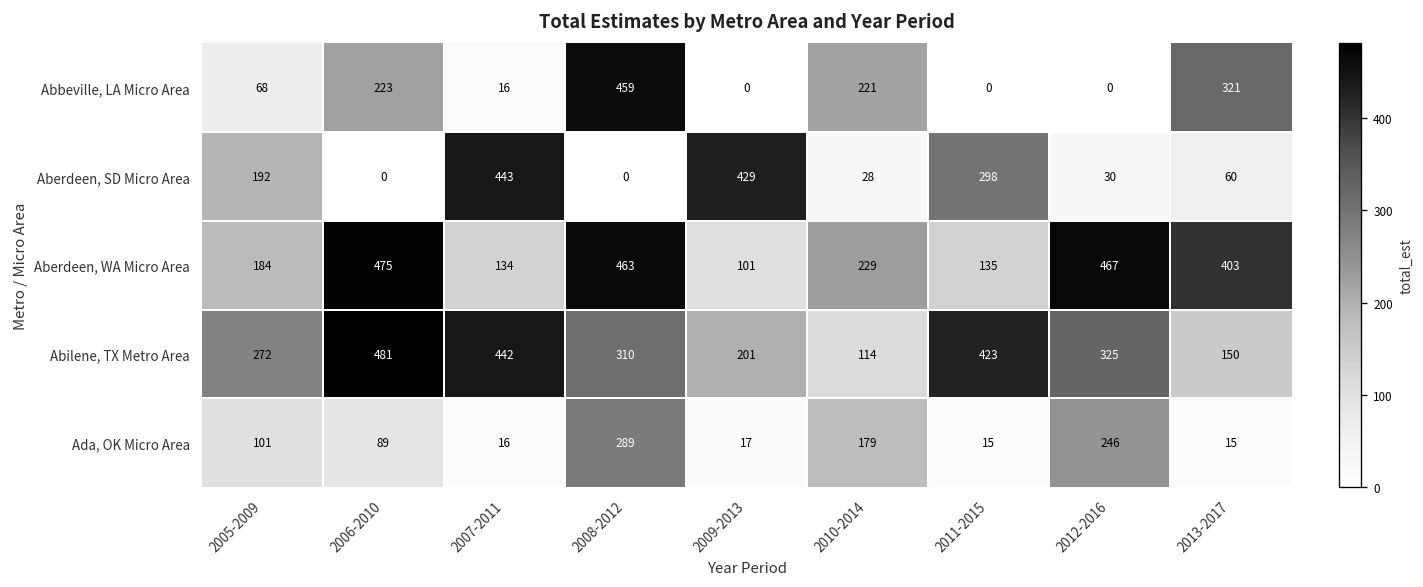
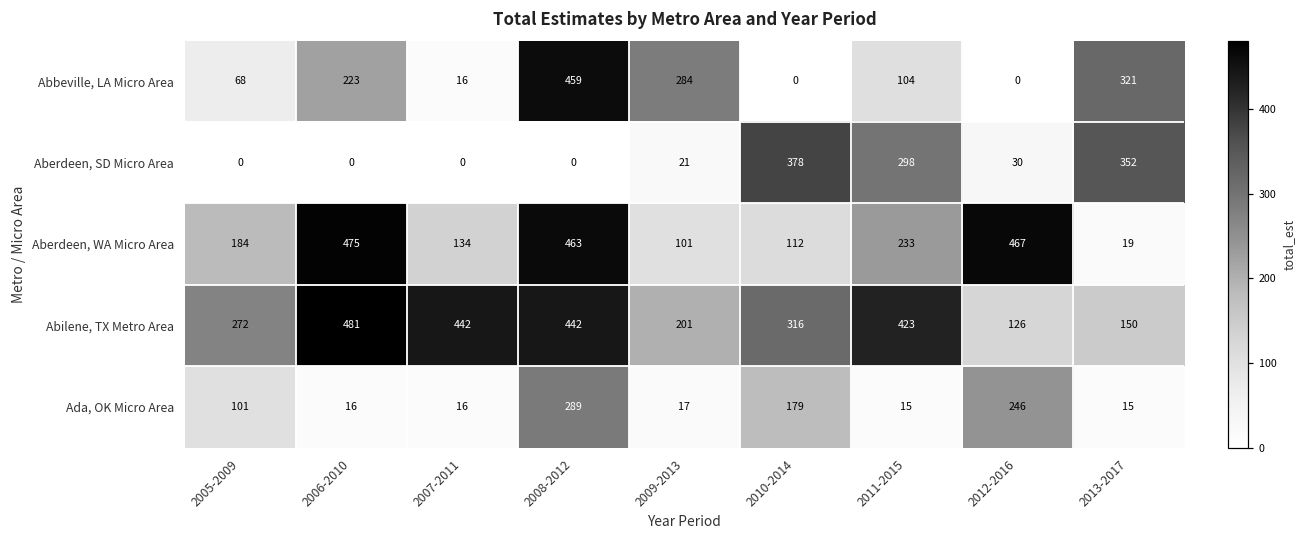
Abbeville, LA Micro Area, 2009-2013: 0 -> 284
Abbeville, LA Micro Area, 2010-2014: 221 -> 0
Abbeville, LA Micro Area, 2011-2015: 0 -> 104
Aberdeen, SD Micro Area, 2005-2009: 192 -> 0
Aberdeen, SD Micro Area, 2007-2011: 443 -> 0
Aberdeen, SD Micro Area, 2009-2013: 429 -> 21
Aberdeen, SD Micro Area, 2010-2014: 28 -> 378
Aberdeen, SD Micro Area, 2013-2017: 60 -> 352
Aberdeen, WA Micro Area, 2010-2014: 229 -> 112
Aberdeen, WA Micro Area, 2011-2015: 135 -> 233
Aberdeen, WA Micro Area, 2013-2017: 403 -> 19
Abilene, TX Metro Area, 2008-2012: 310 -> 442
Abilene, TX Metro Area, 2010-2014: 114 -> 316
Abilene, TX Metro Area, 2012-2016: 325 -> 126
Ada, OK Micro Area, 2006-2010: 89 -> 16
